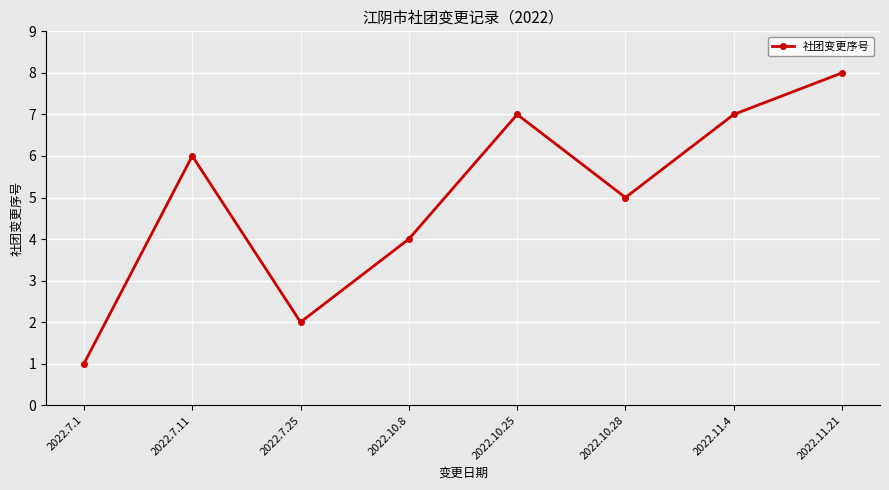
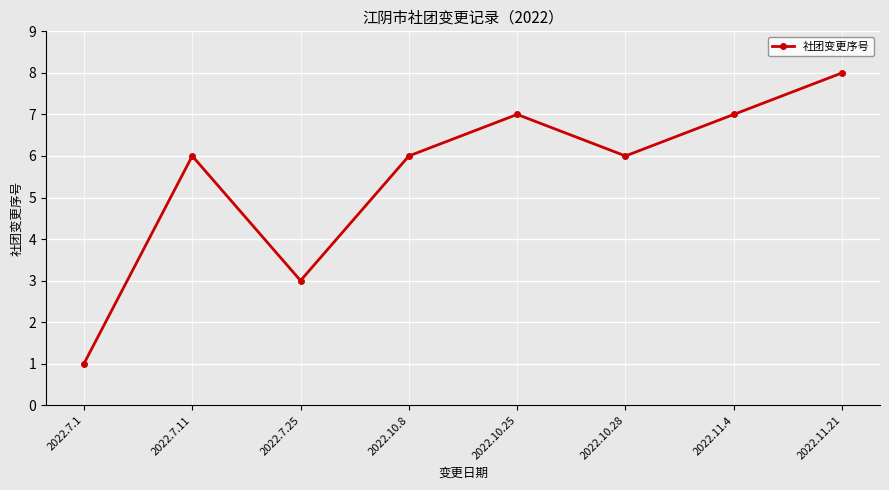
2022.7.25: 2 -> 3
2022.10.8: 4 -> 6
2022.10.28: 5 -> 6
